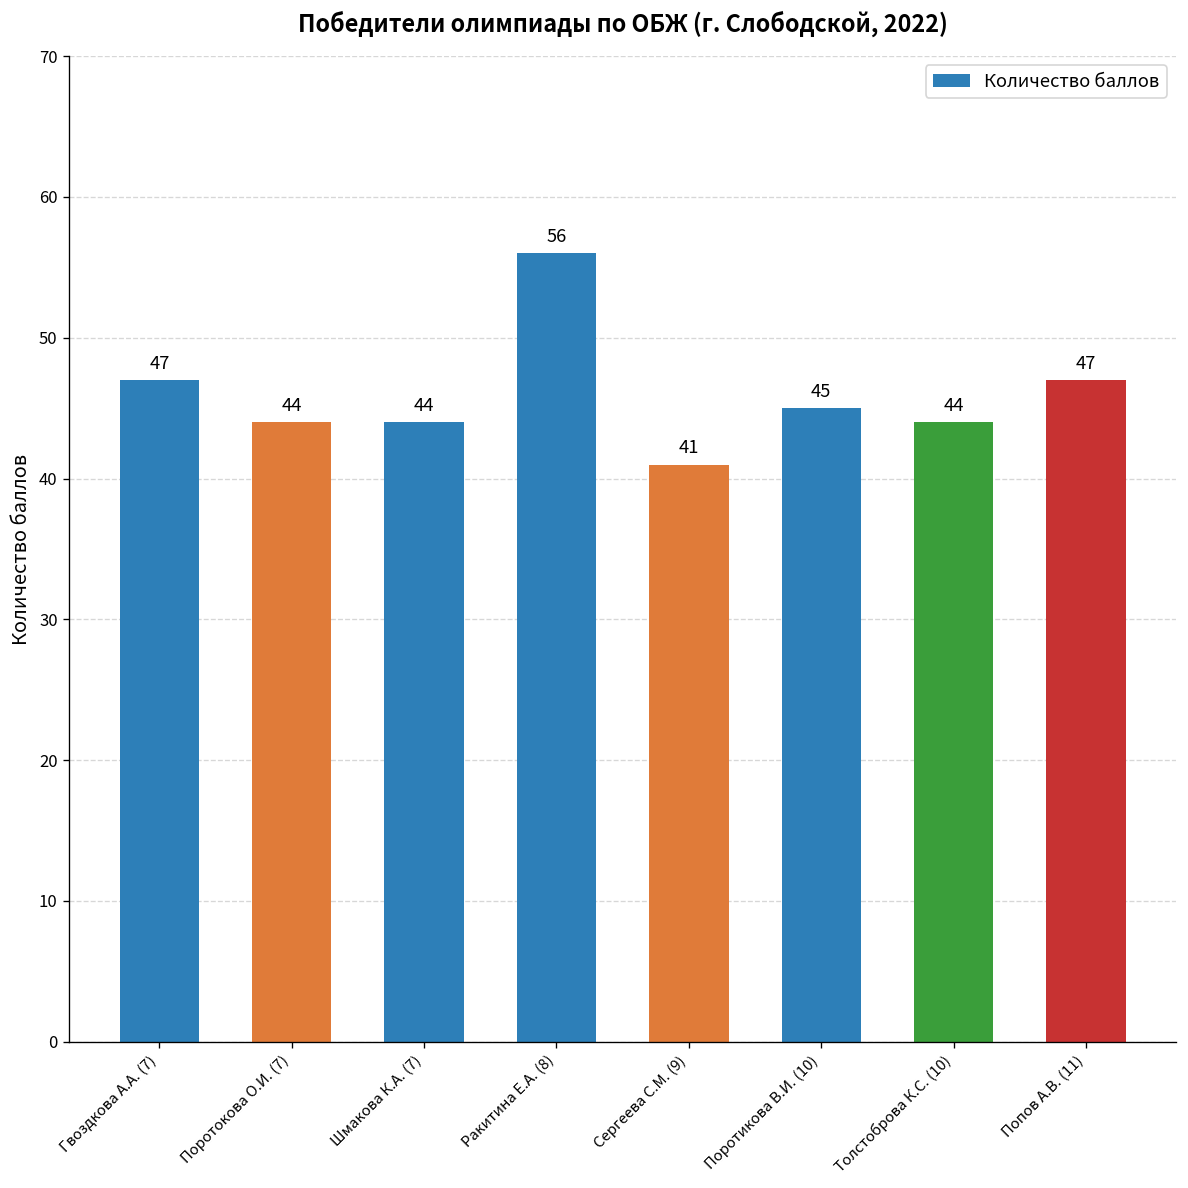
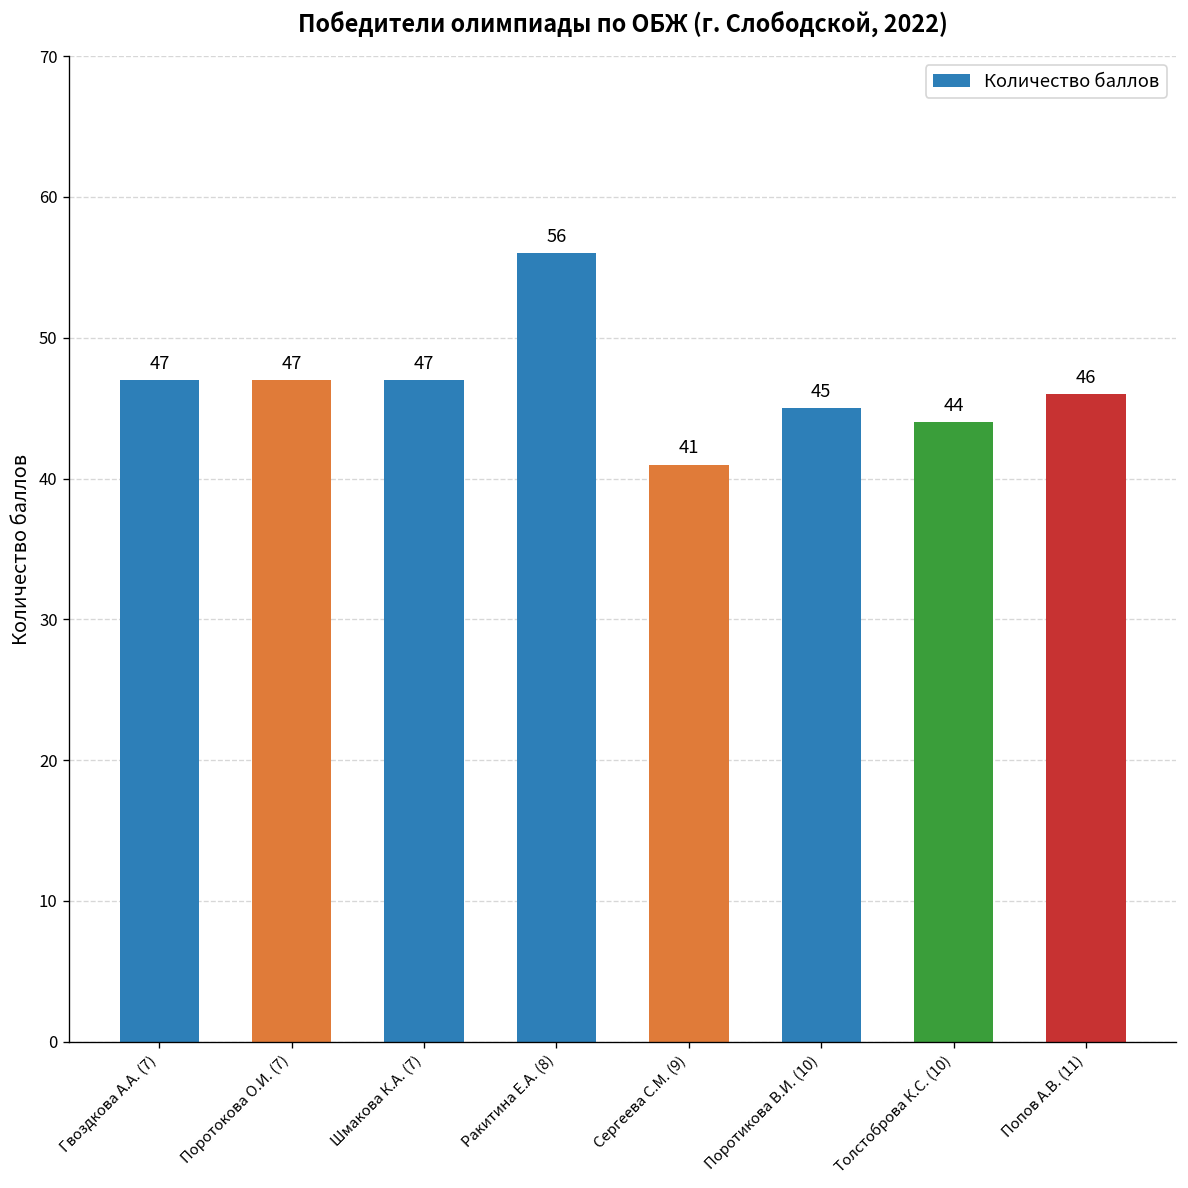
Поротокова О.И. (7): 44 -> 47
Шмакова К.А. (7): 44 -> 47
Попов А.В. (11): 47 -> 46
